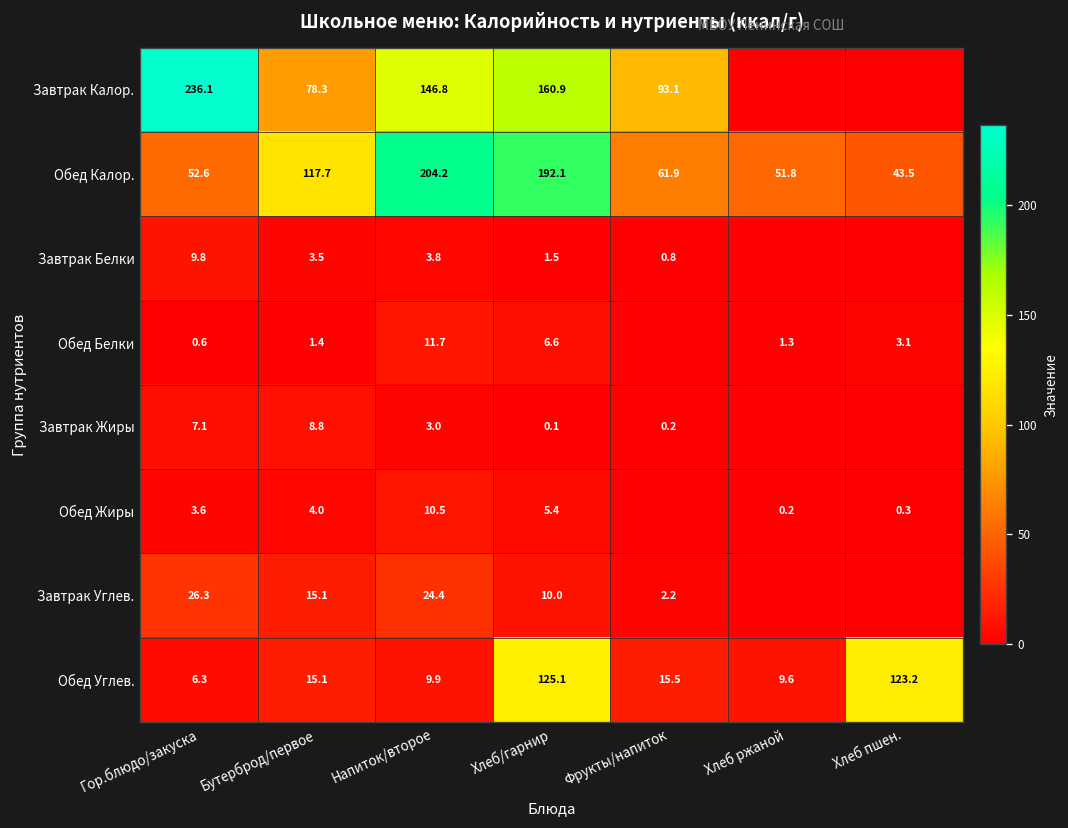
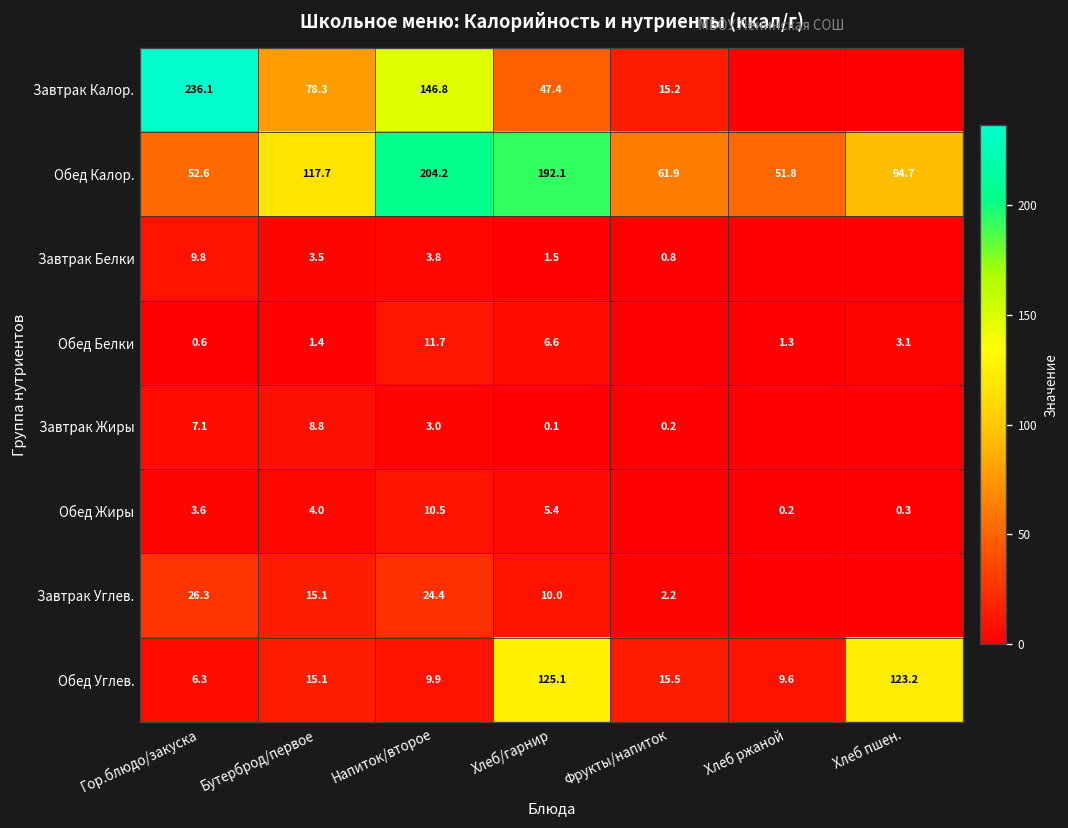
Завтрак Калор., Хлеб/гарнир: 160.9 -> 47.4
Завтрак Калор., Фрукты/напиток: 93.1 -> 15.2
Обед Калор., Хлеб пшен.: 43.5 -> 94.7
